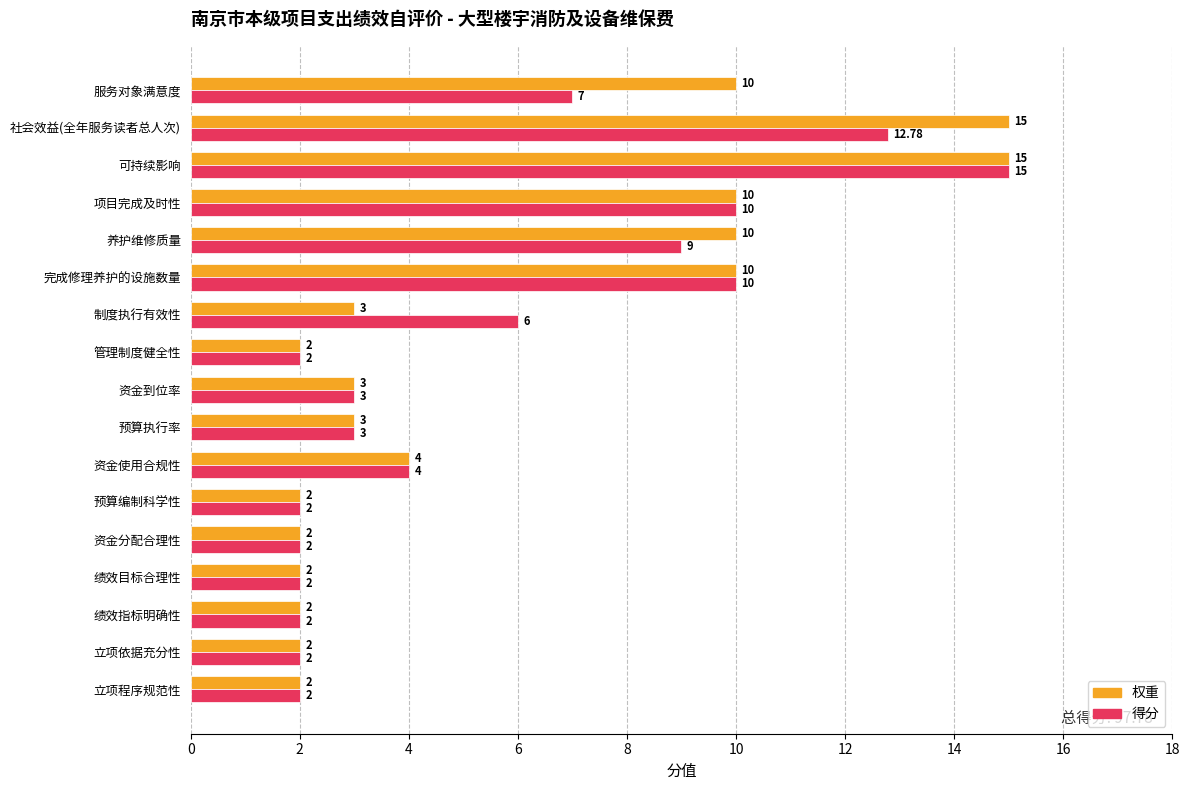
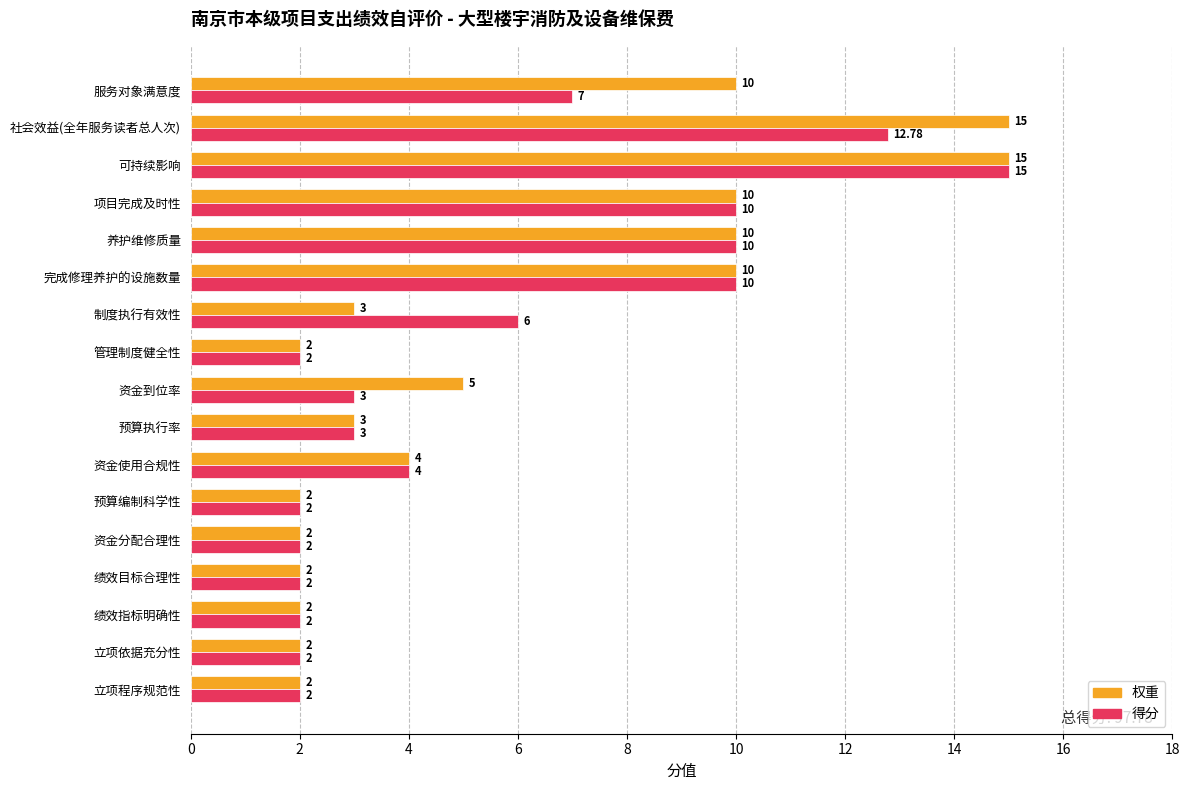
得分, 养护维修质量: 9 -> 10
权重, 资金到位率: 3 -> 5
